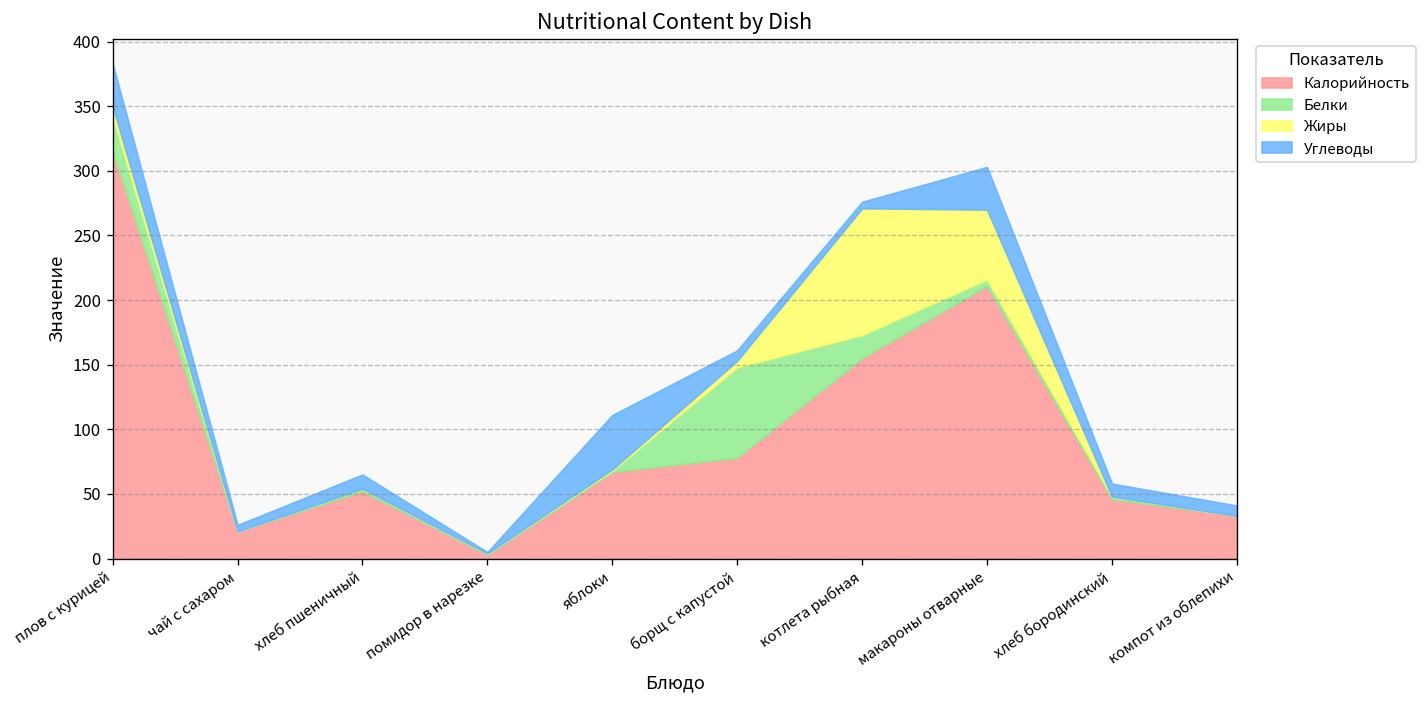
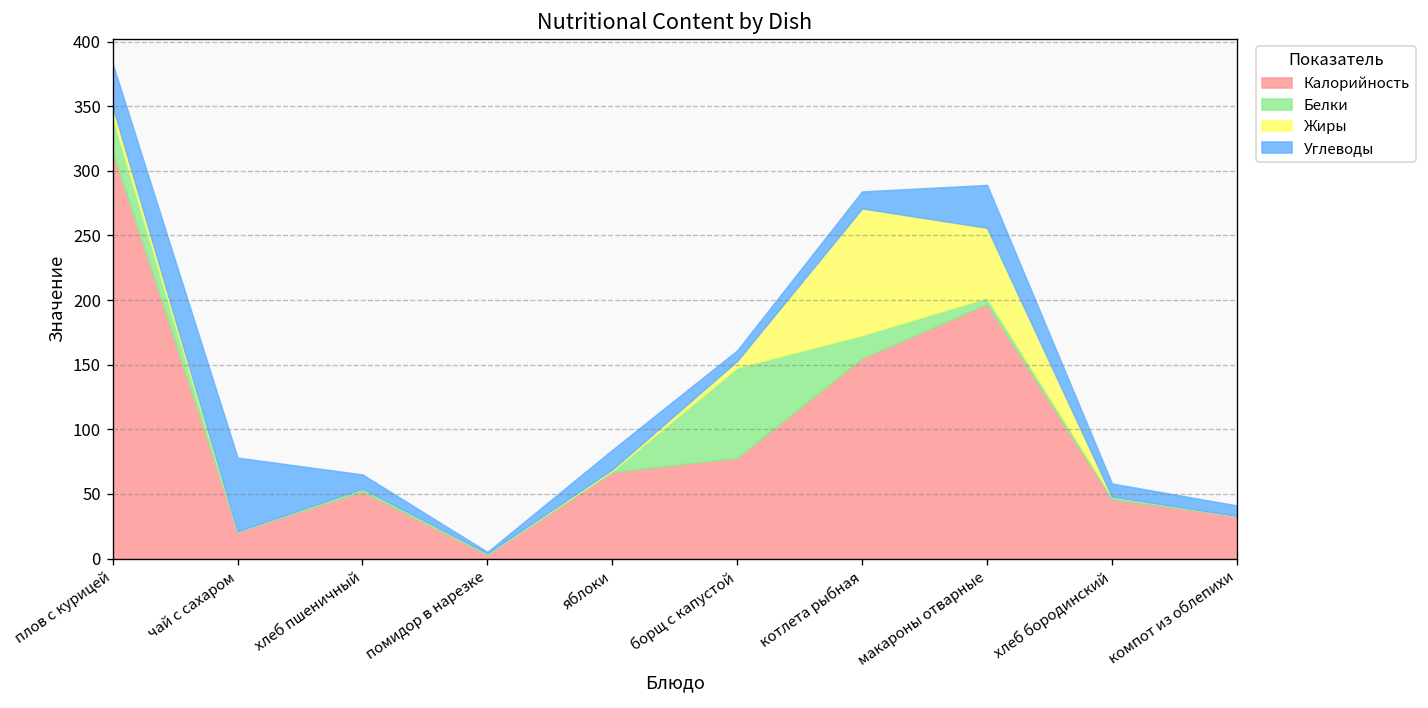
Углеводы, чай с сахаром: 5 -> 57
Углеводы, яблоки: 42 -> 15
Углеводы, котлета рыбная: 5 -> 13
Калорийность, макароны отварные: 211 -> 197
